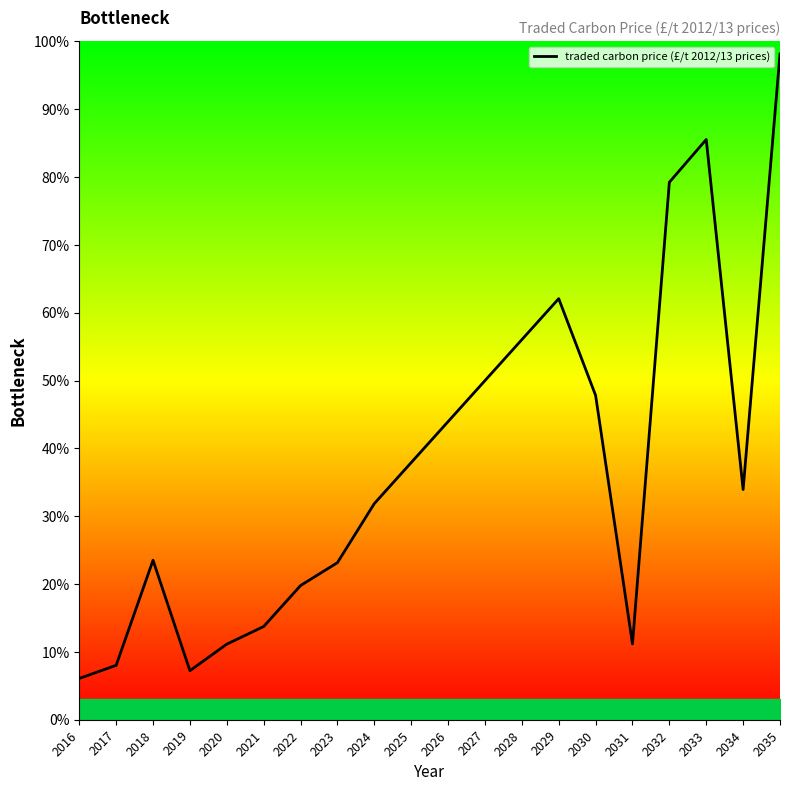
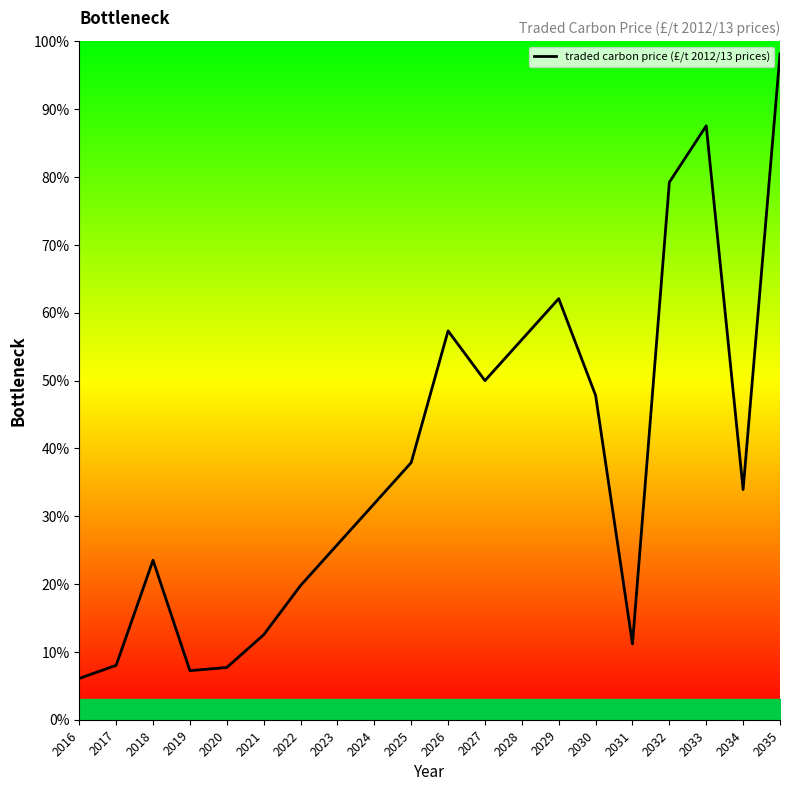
traded carbon price (£/t 2012/13 prices), 2020: 11% -> 8%
traded carbon price (£/t 2012/13 prices), 2021: 14% -> 13%
traded carbon price (£/t 2012/13 prices), 2023: 23% -> 26%
traded carbon price (£/t 2012/13 prices), 2026: 44% -> 57%
traded carbon price (£/t 2012/13 prices), 2033: 86% -> 88%
